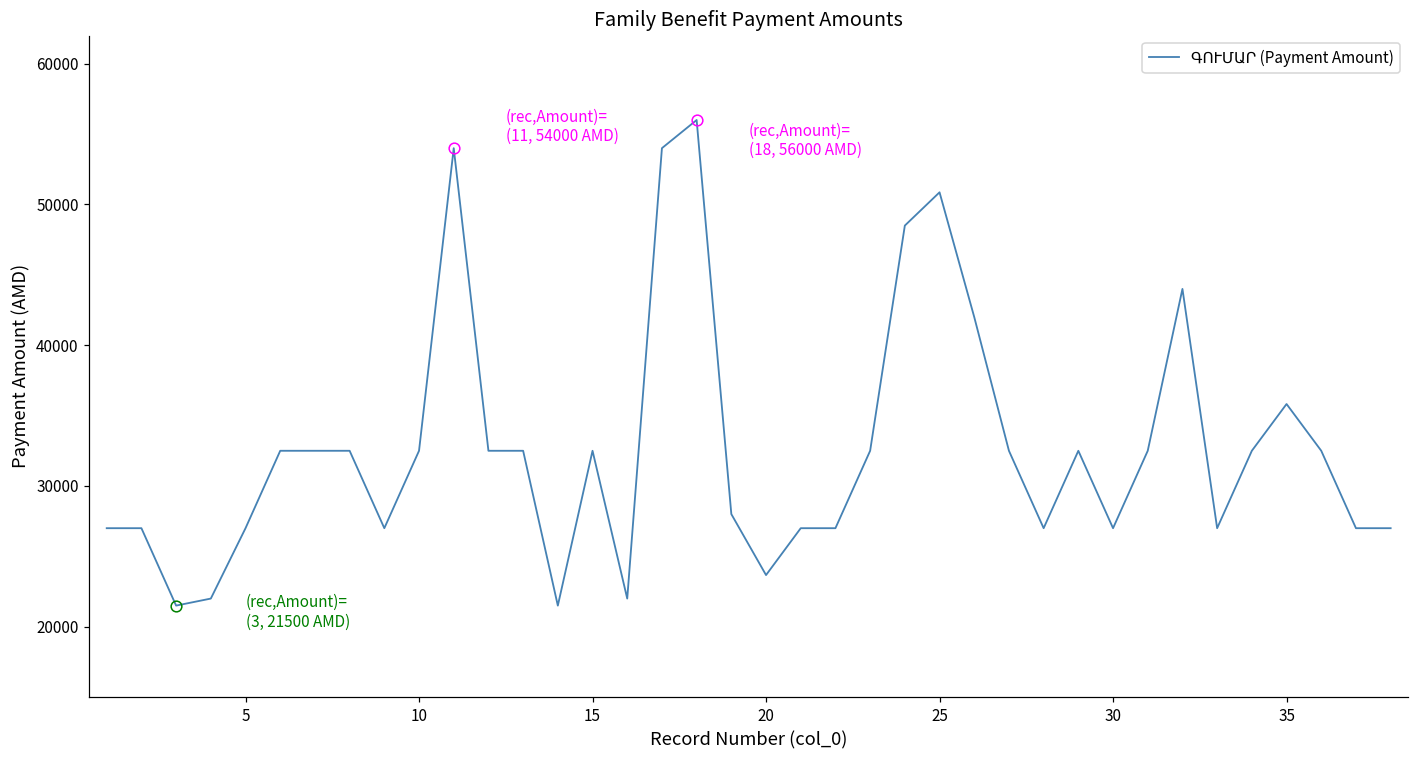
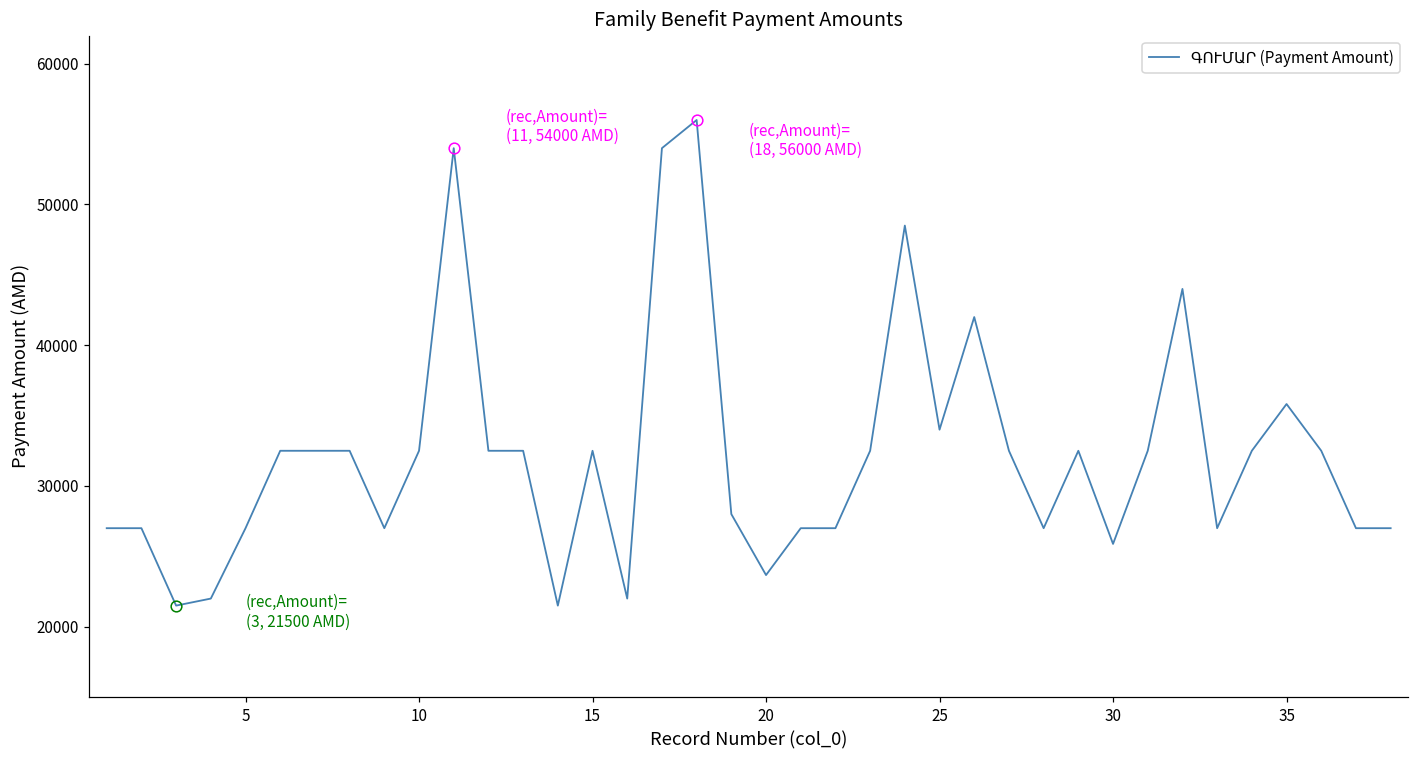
ԳՈՒՄԱՐ (Payment Amount), 25: 50900 -> 34000
ԳՈՒՄԱՐ (Payment Amount), 30: 27000 -> 25900
